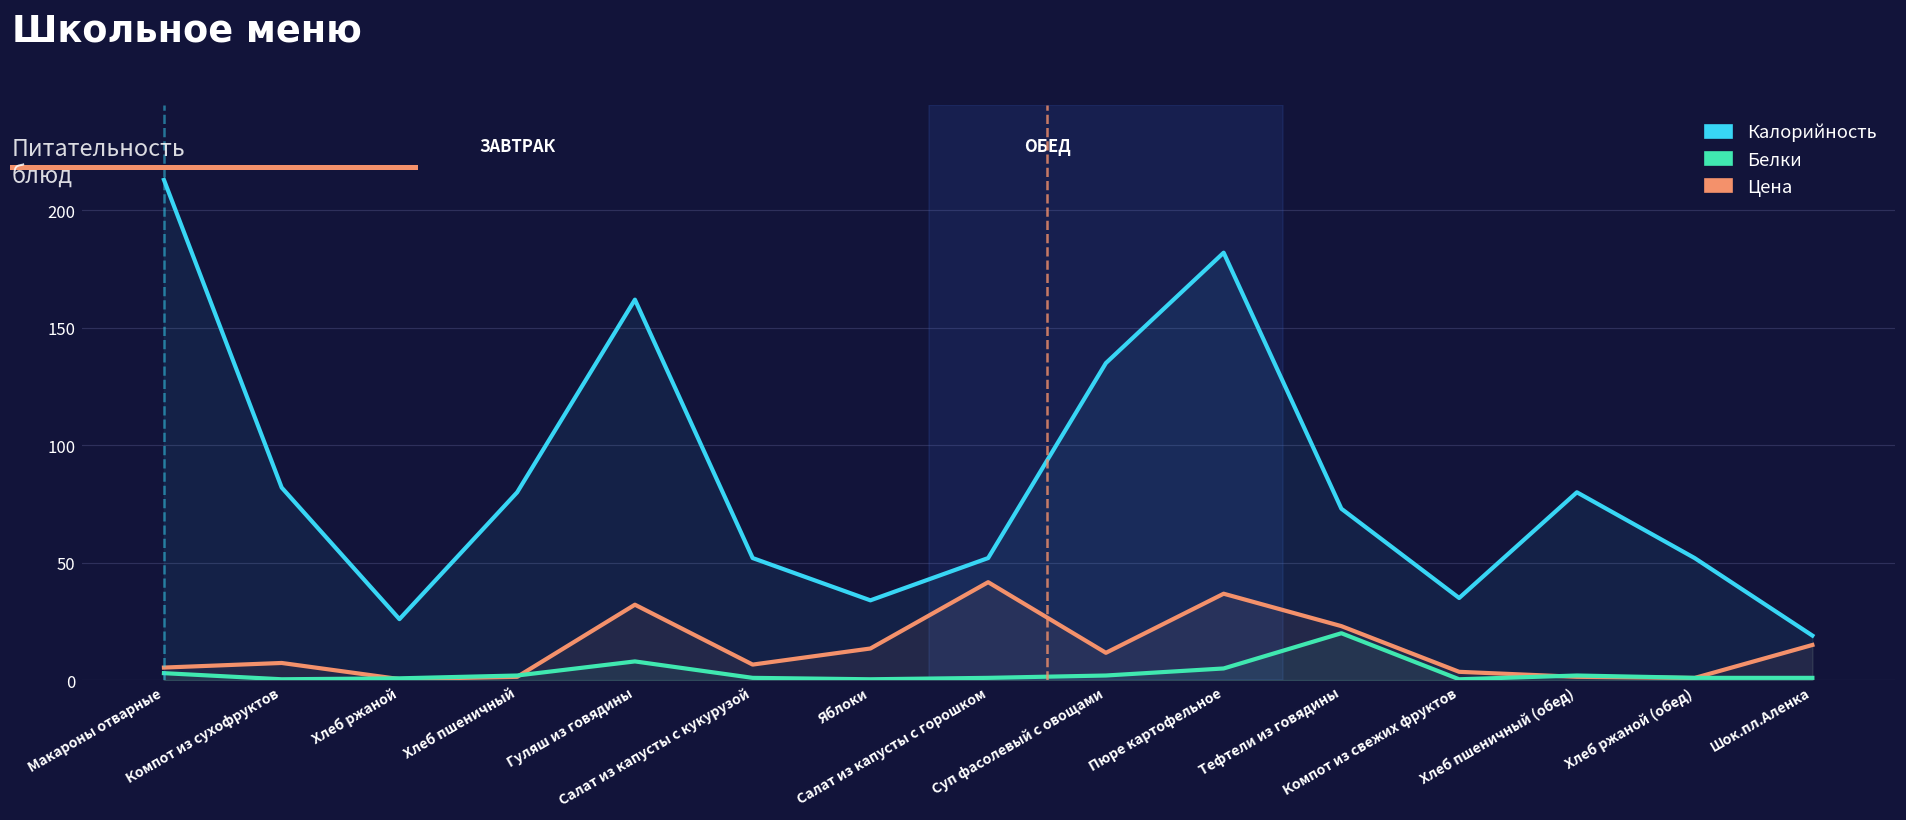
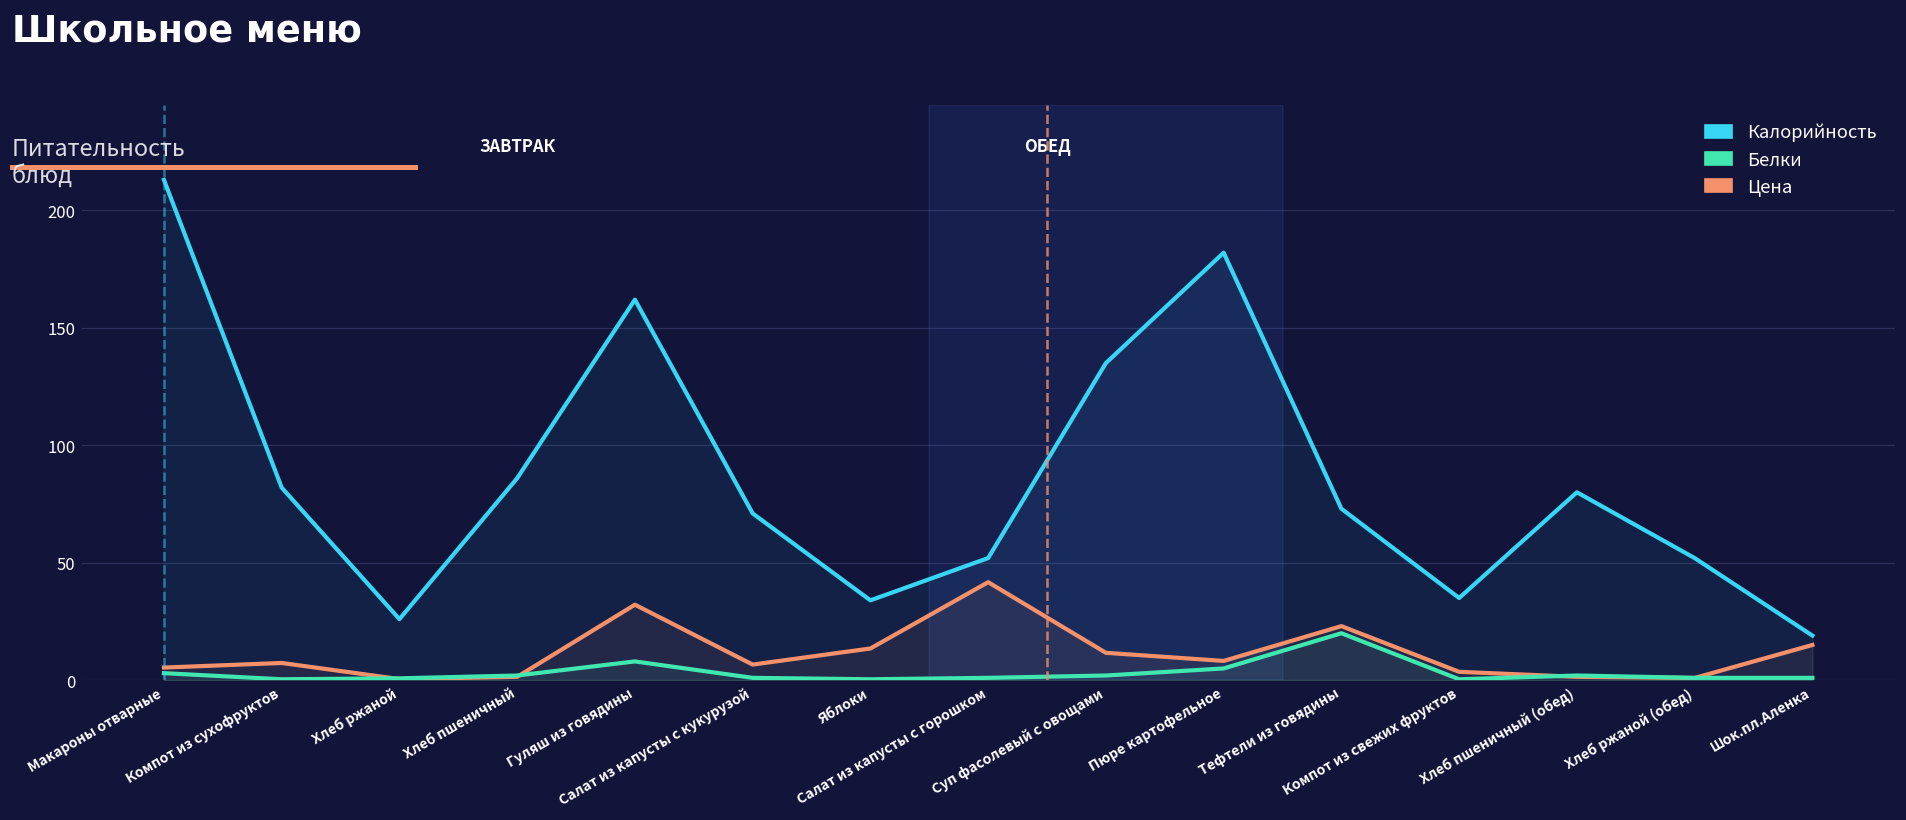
Калорийность, Хлеб пшеничный: 80 -> 86
Калорийность, Салат из капусты с кукурузой: 52 -> 71
Цена, Пюре картофельное: 37 -> 8
